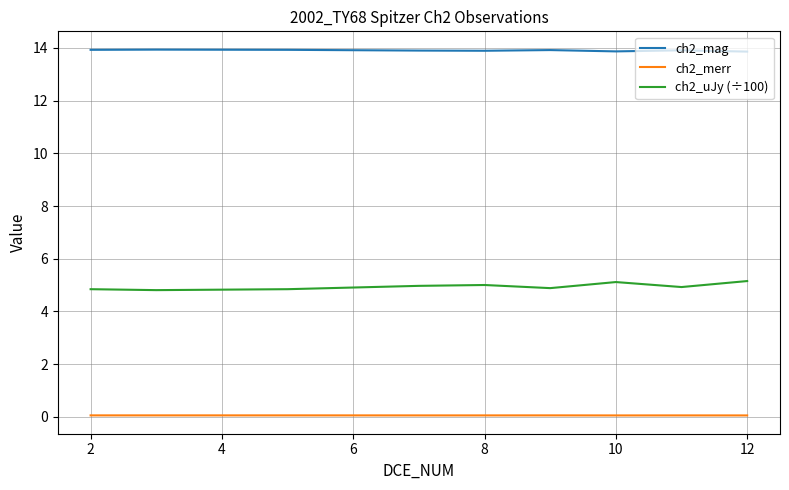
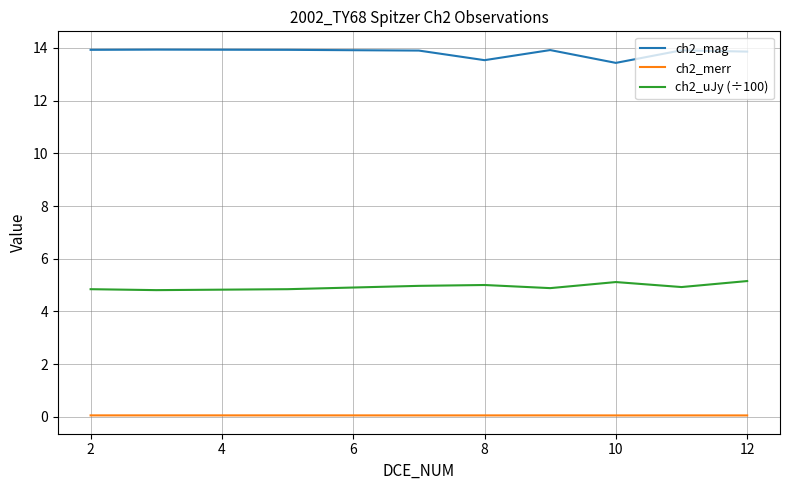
ch2_mag, 8: 13.9 -> 13.5
ch2_mag, 10: 13.9 -> 13.4
